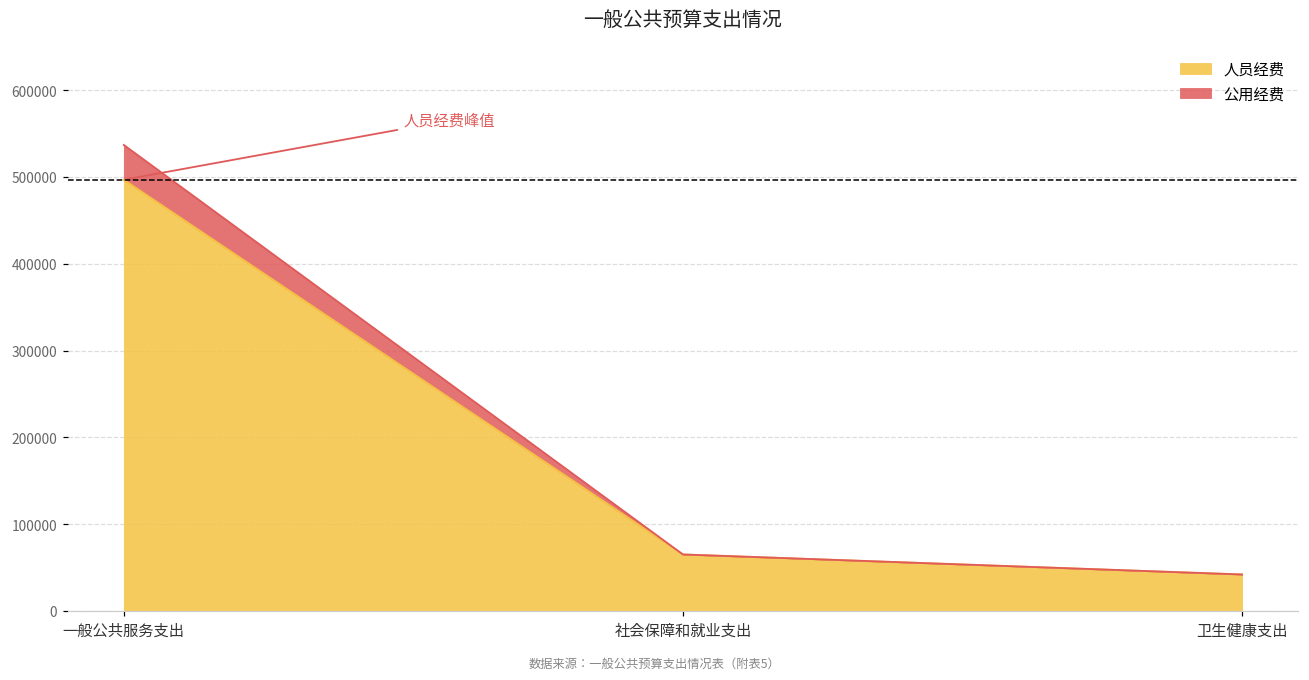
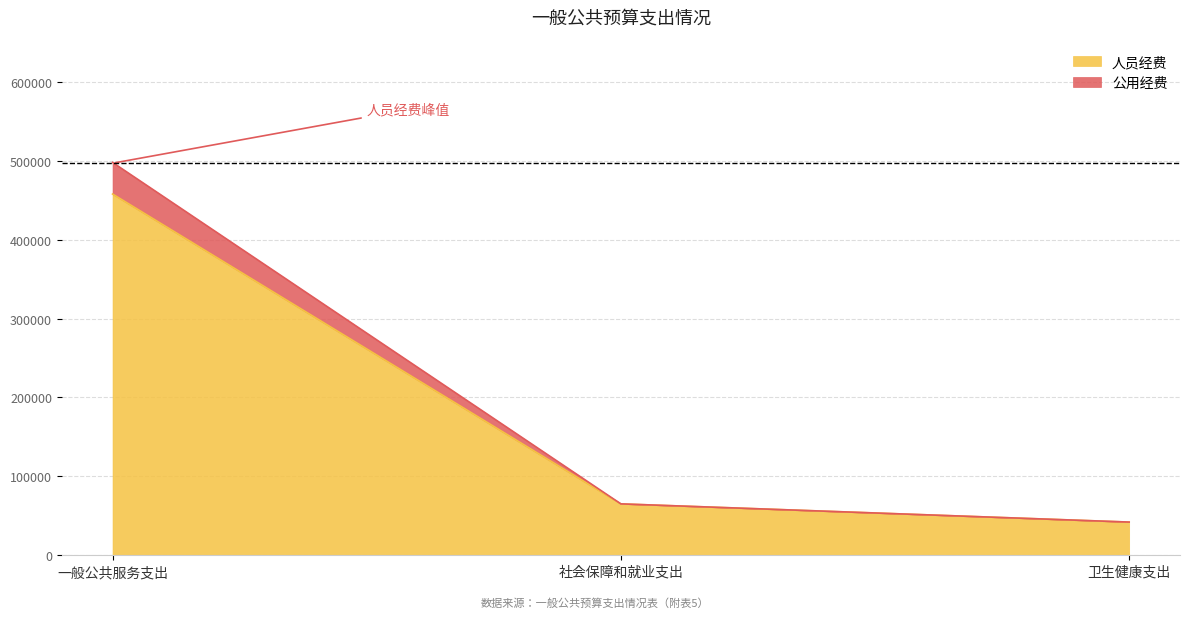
人员经费, 一般公共服务支出: 500000 -> 460000
